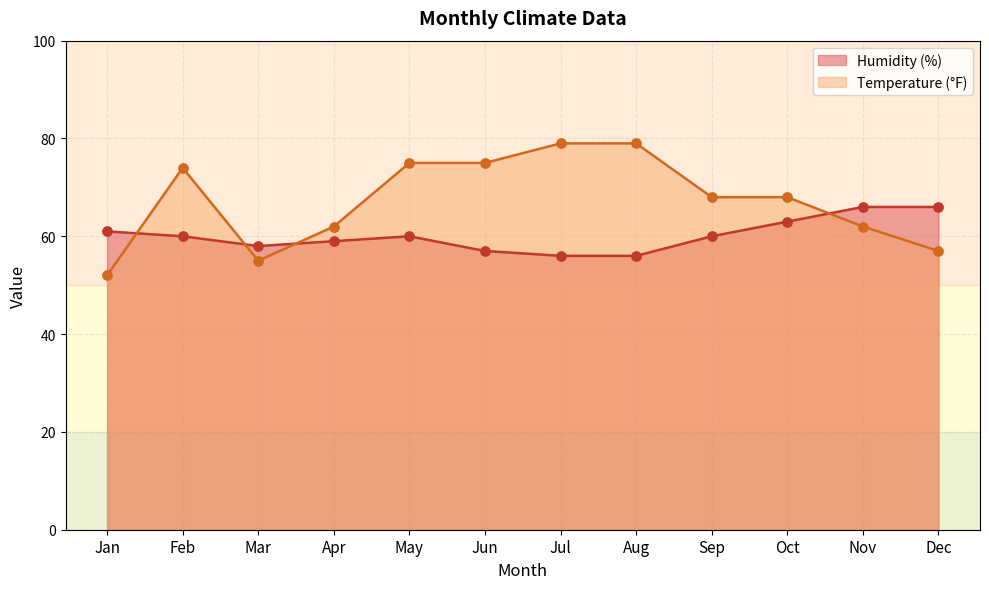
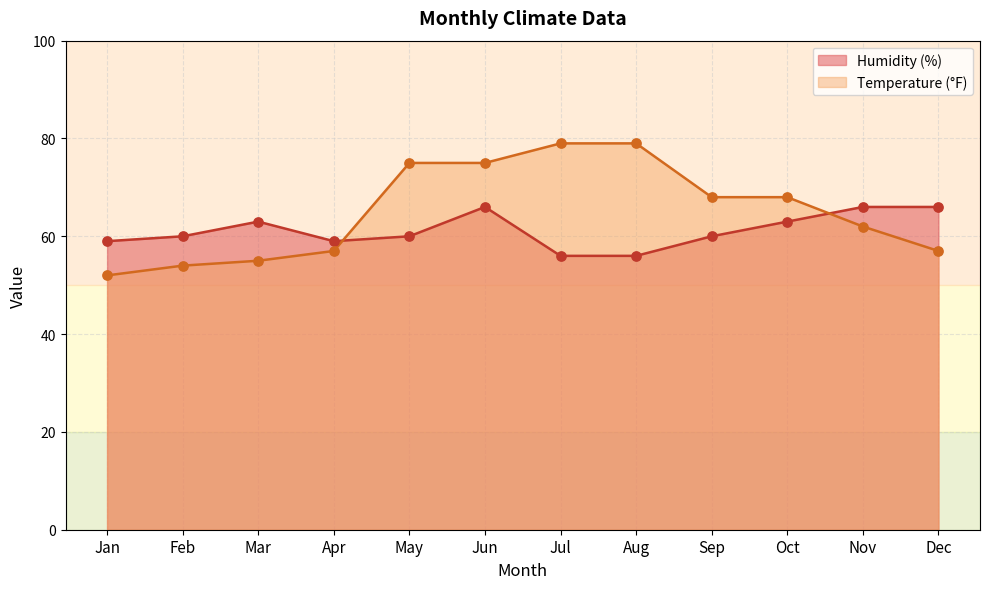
Humidity (%), Jan: 61 -> 59
Temperature (°F), Feb: 74 -> 54
Humidity (%), Mar: 58 -> 63
Temperature (°F), Apr: 62 -> 57
Humidity (%), Jun: 57 -> 66
